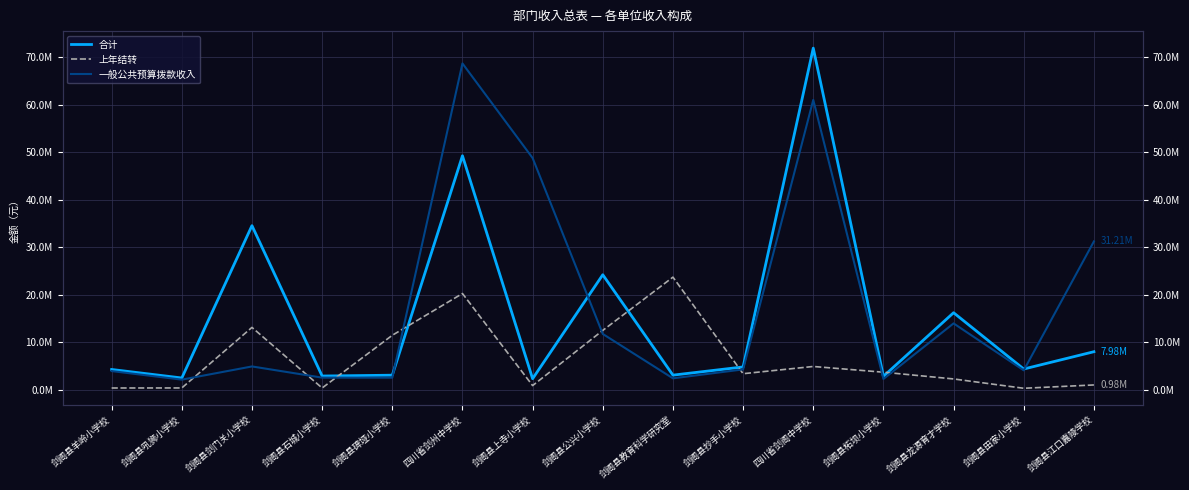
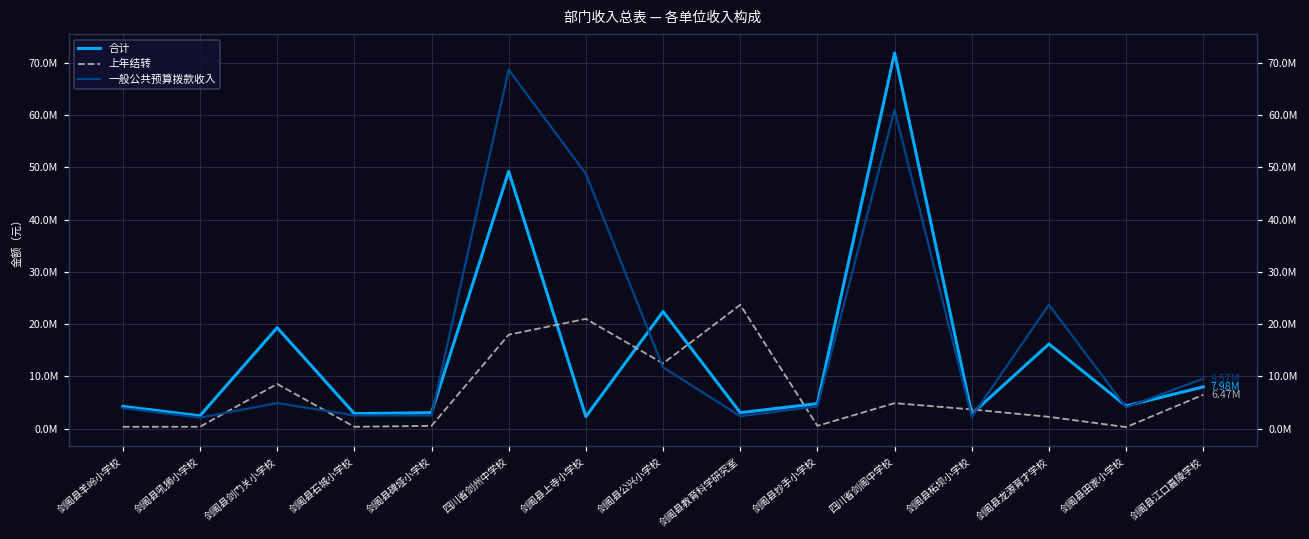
合计, 剑阁县剑门关小学校: 35000000 -> 19000000
上年结转, 剑阁县剑门关小学校: 13000000 -> 9000000
上年结转, 剑阁县碑垭小学校: 11000000 -> 1000000
上年结转, 四川省剑州中学校: 20000000 -> 18000000
上年结转, 剑阁县上寺小学校: 1000000 -> 21000000
合计, 剑阁县公兴小学校: 24000000 -> 22000000
上年结转, 剑阁县抄手小学校: 3000000 -> 1000000
一般公共预算拨款收入, 剑阁县龙源育才学校: 14000000 -> 24000000
上年结转, 剑阁县江口嘉陵学校: 0.98M -> 6.47M
一般公共预算拨款收入, 剑阁县江口嘉陵学校: 31.21M -> 9.57M
